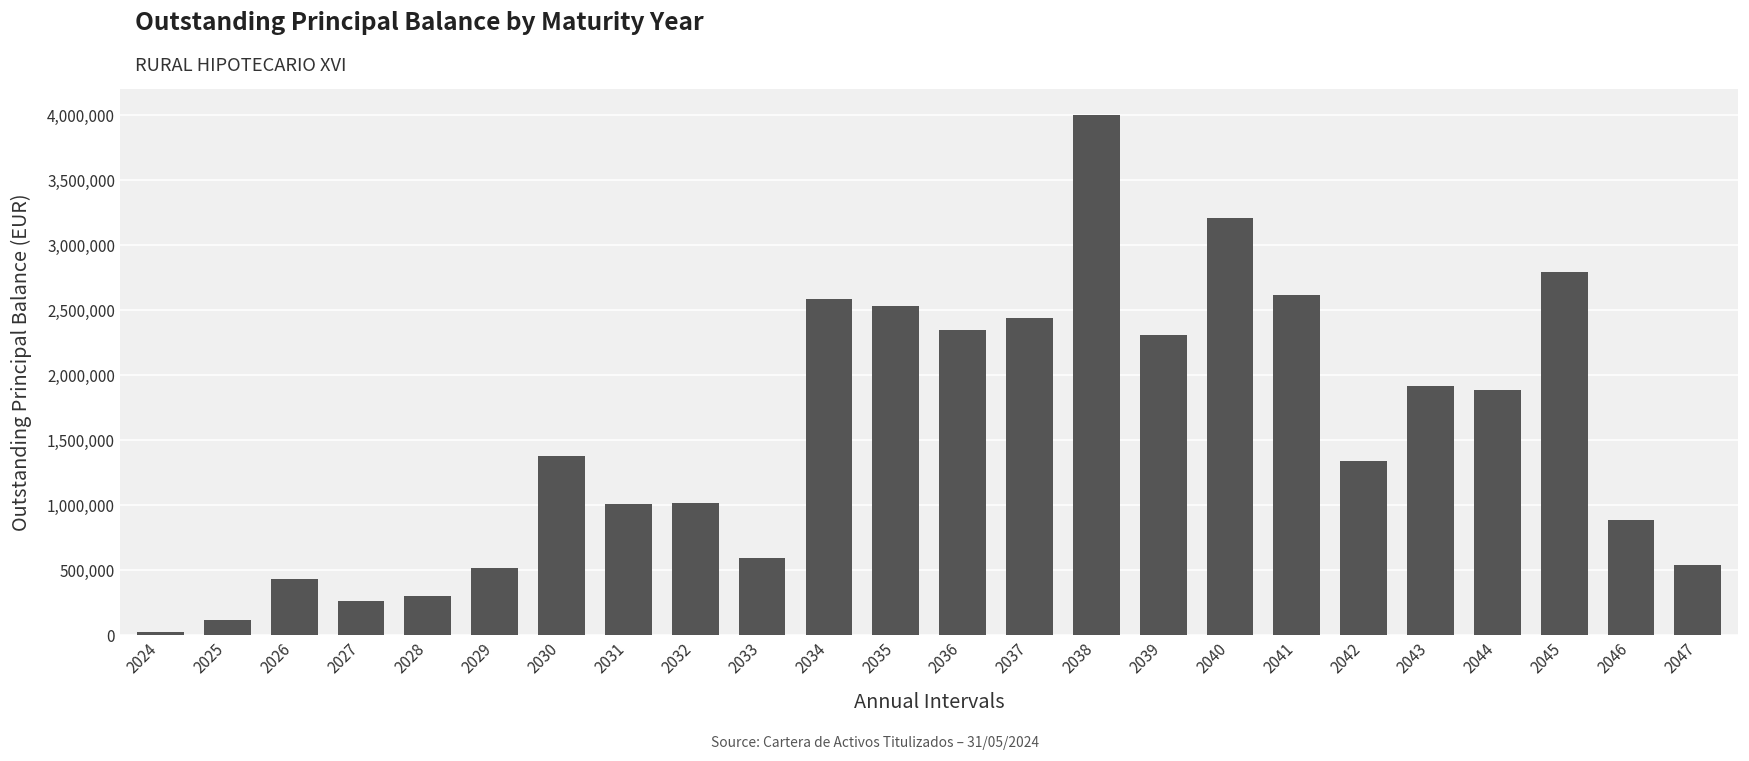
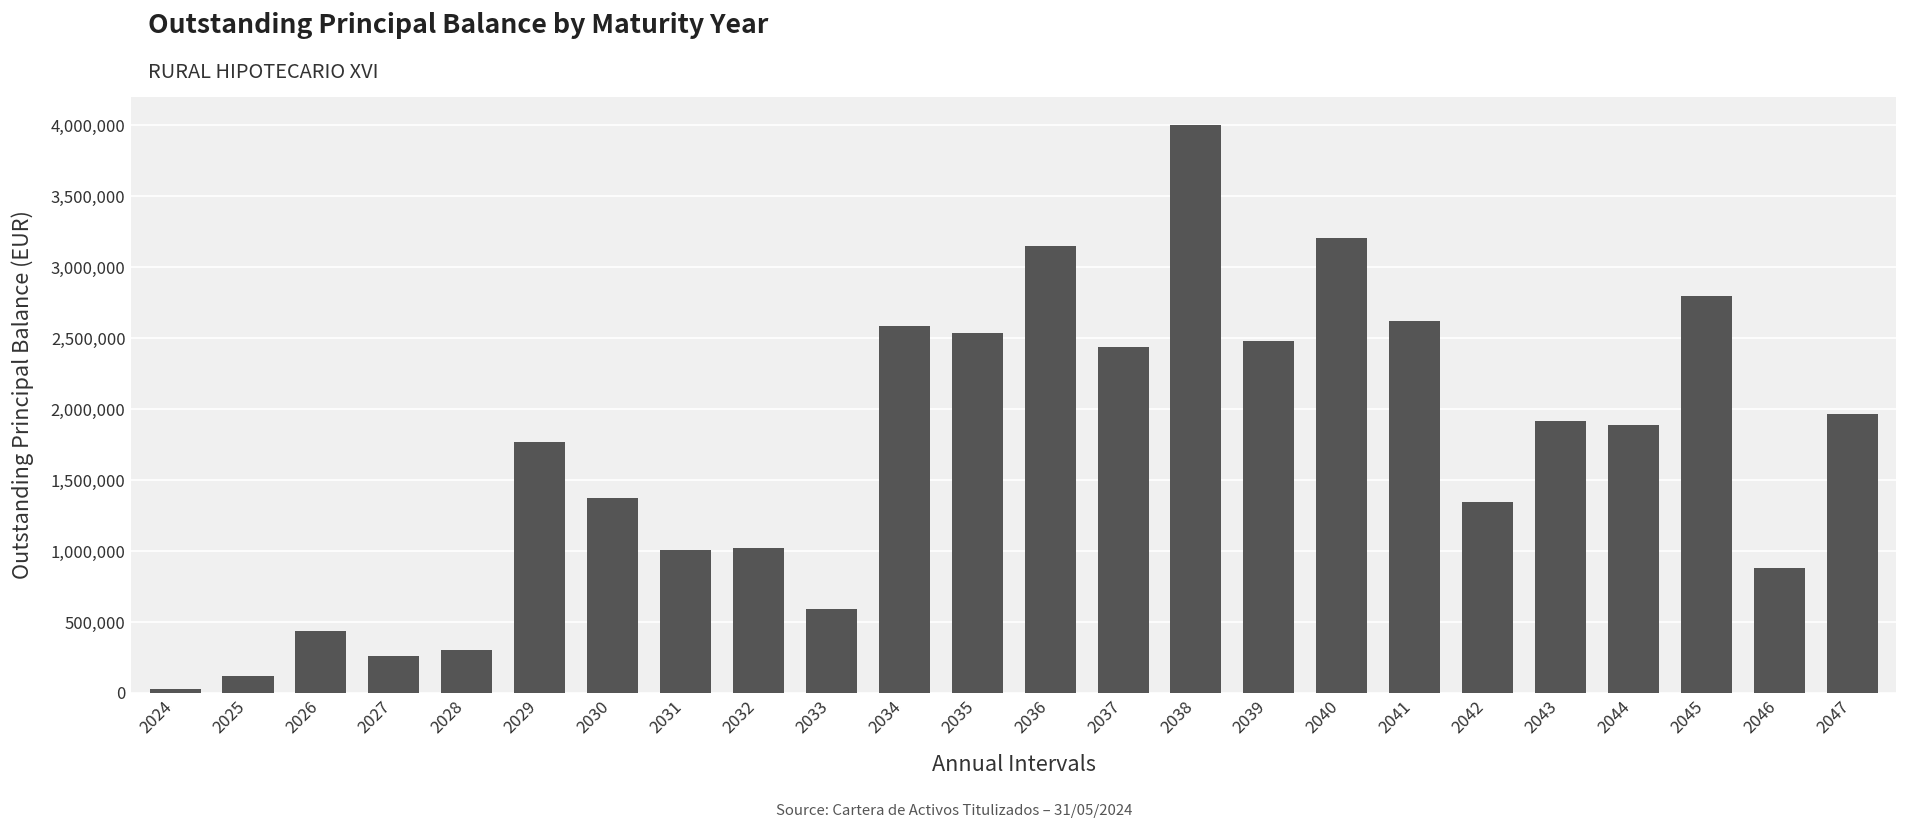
2029: 520,000 -> 1,770,000
2036: 2,350,000 -> 3,150,000
2039: 2,310,000 -> 2,480,000
2047: 540,000 -> 1,960,000
